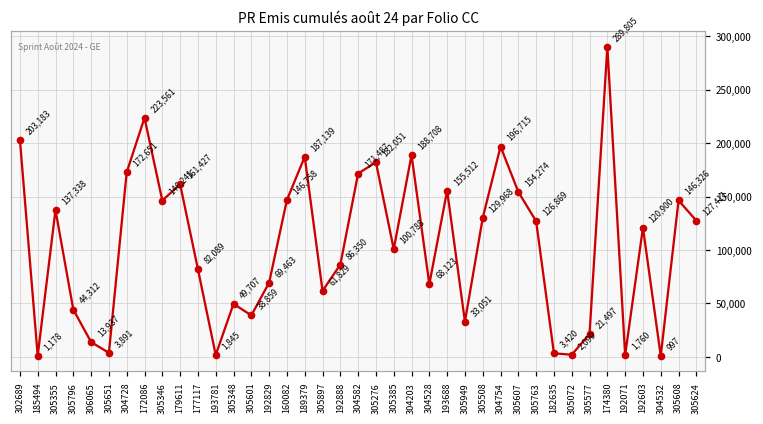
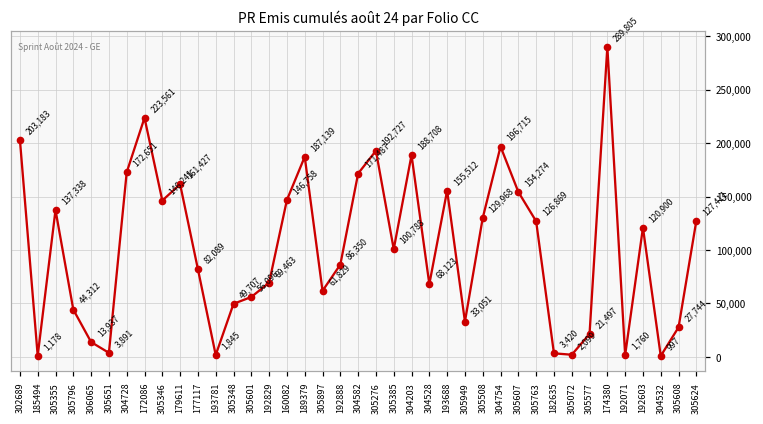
305601: 38,859 -> 56,096
305276: 182,051 -> 192,727
305608: 146,326 -> 27,744
